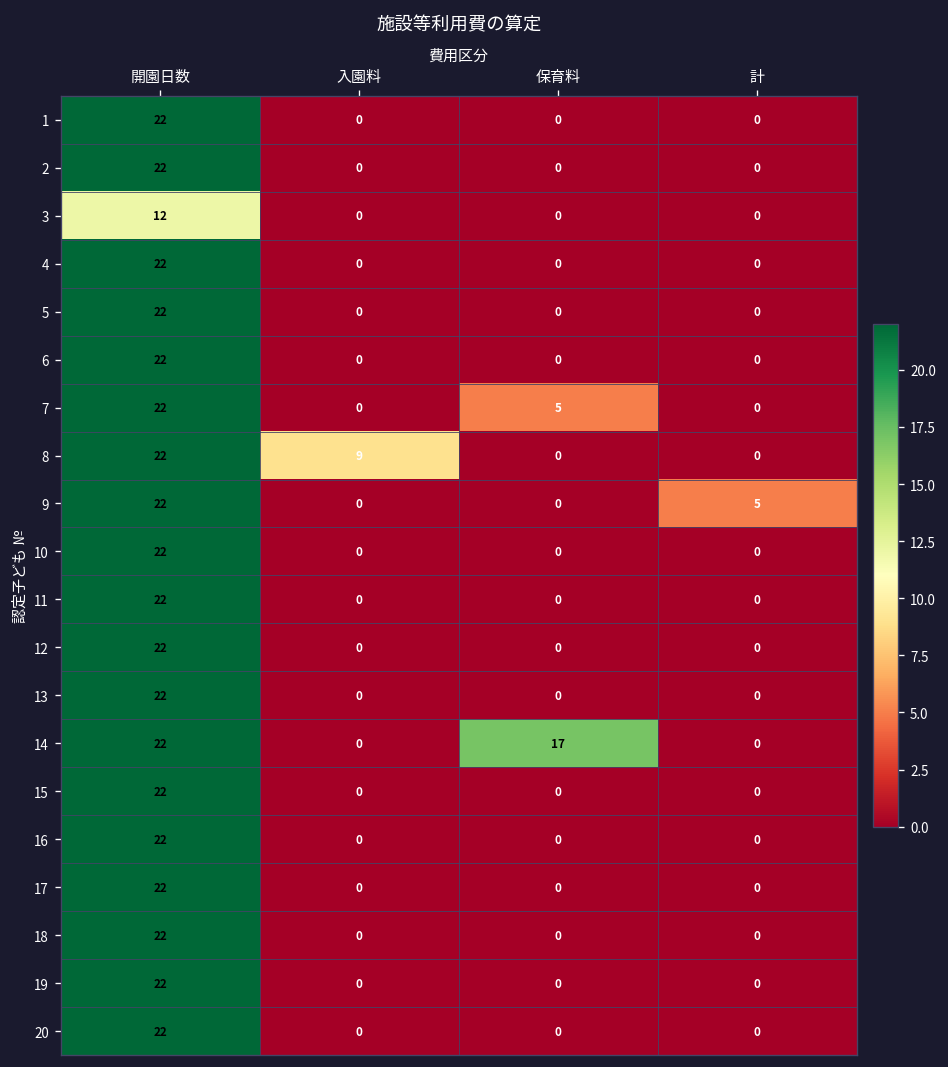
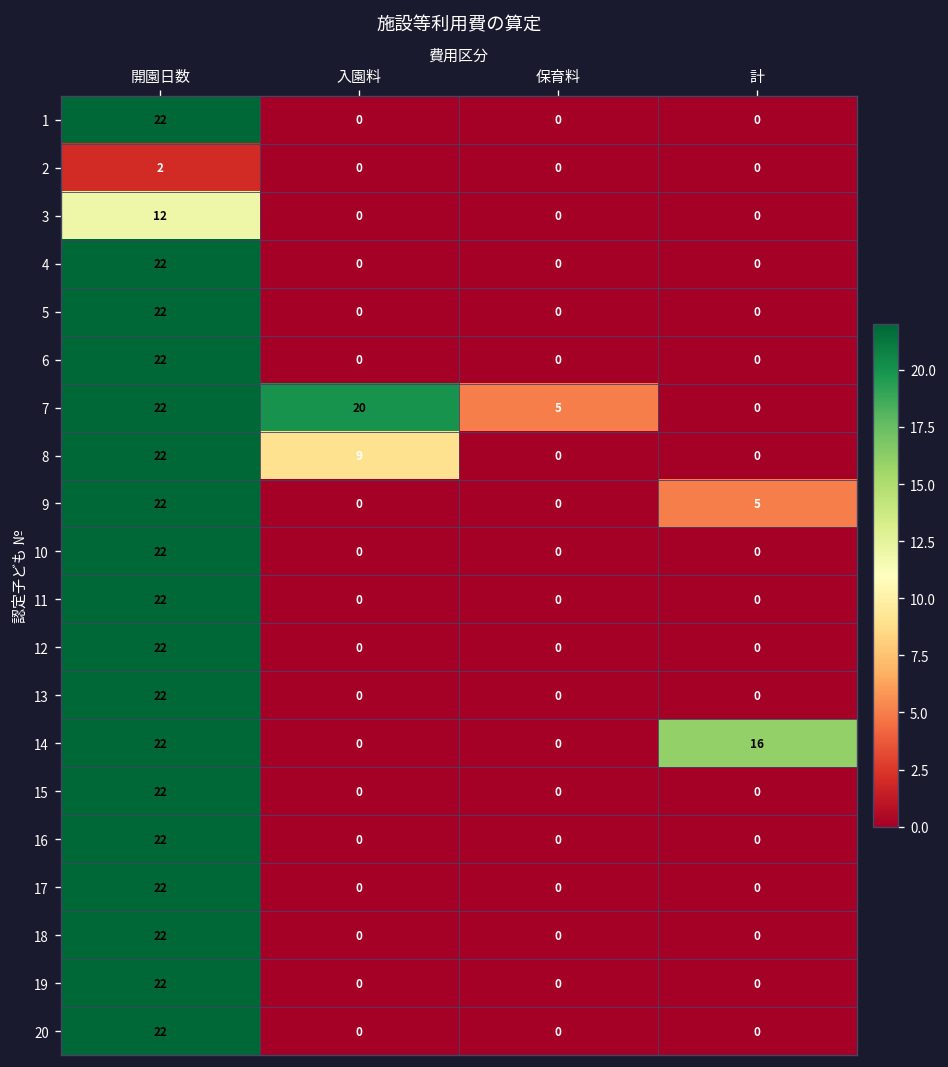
2, 開園日数: 22 -> 2
7, 入園料: 0 -> 20
14, 保育料: 17 -> 0
14, 計: 0 -> 16
